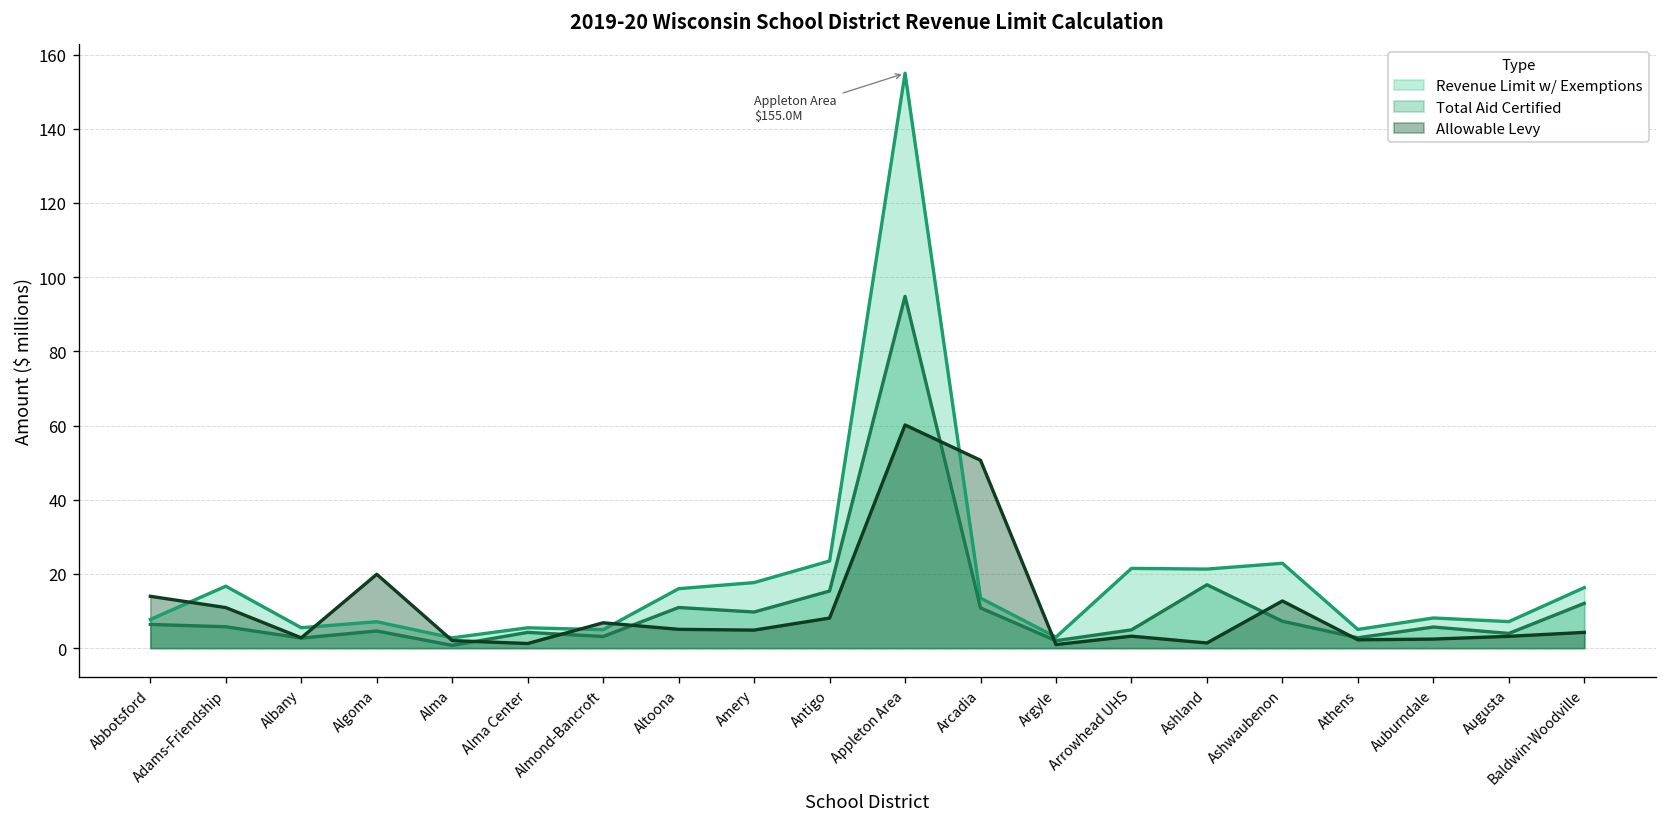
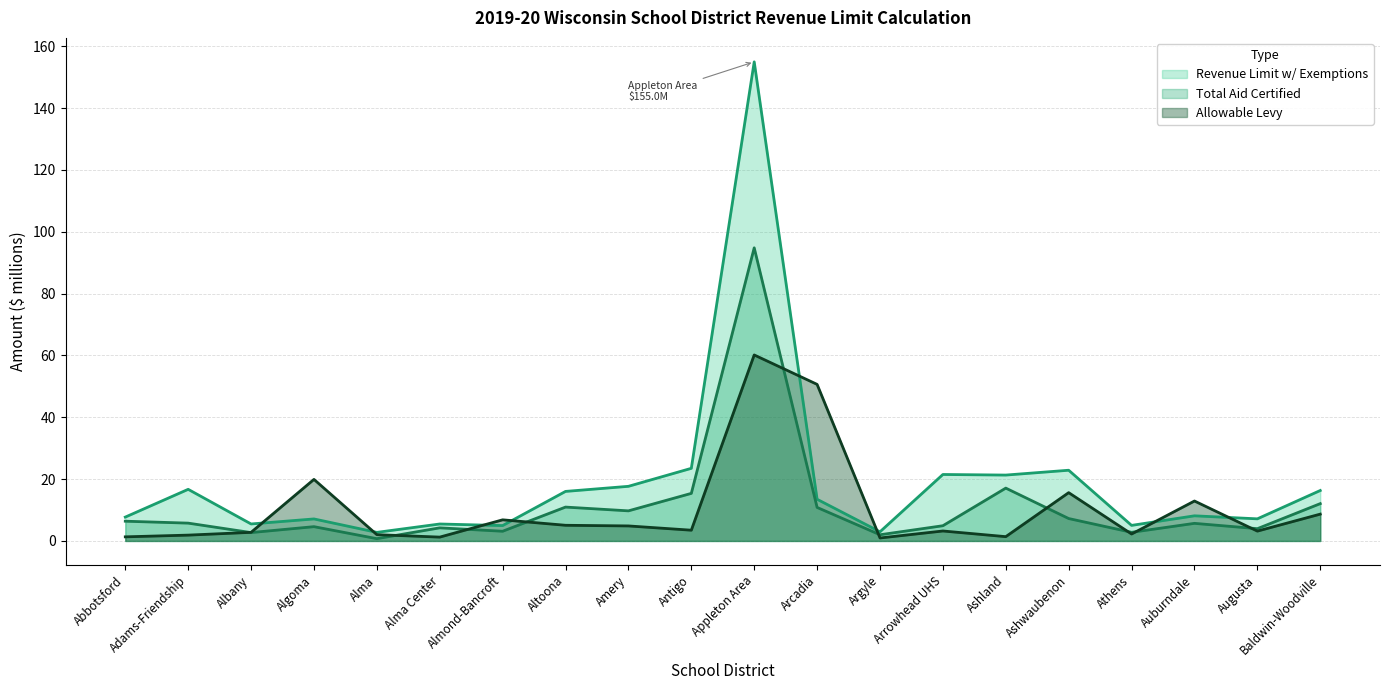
Allowable Levy, Abbotsford: 14 -> 1
Allowable Levy, Adams-Friendship: 11 -> 2
Allowable Levy, Antigo: 8 -> 3
Allowable Levy, Ashwaubenon: 13 -> 16
Allowable Levy, Auburndale: 2 -> 13
Allowable Levy, Baldwin-Woodville: 4 -> 9
